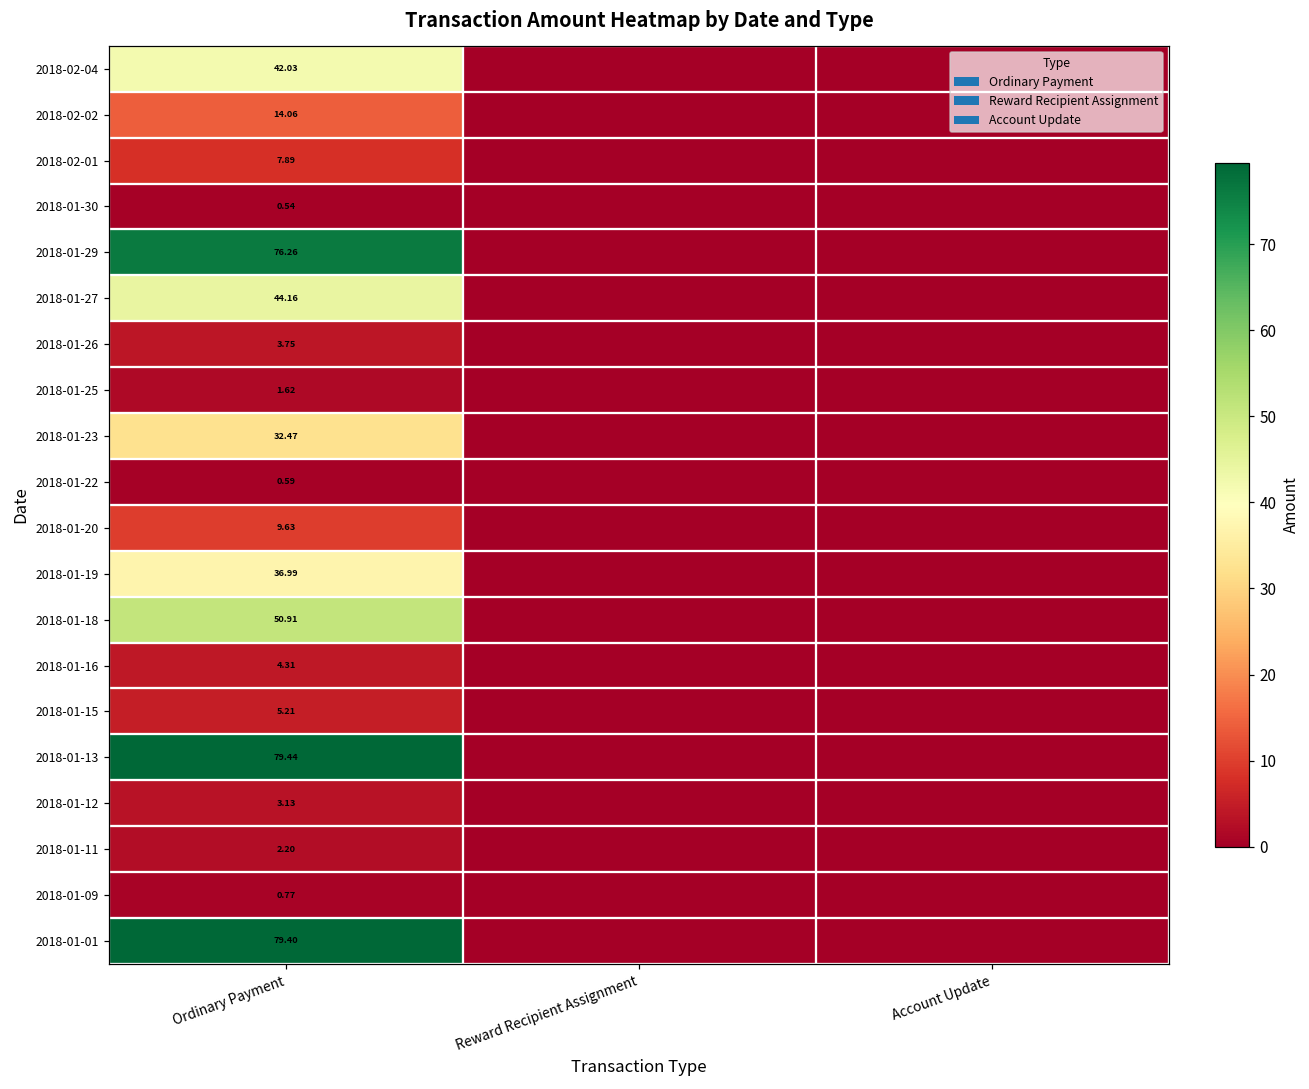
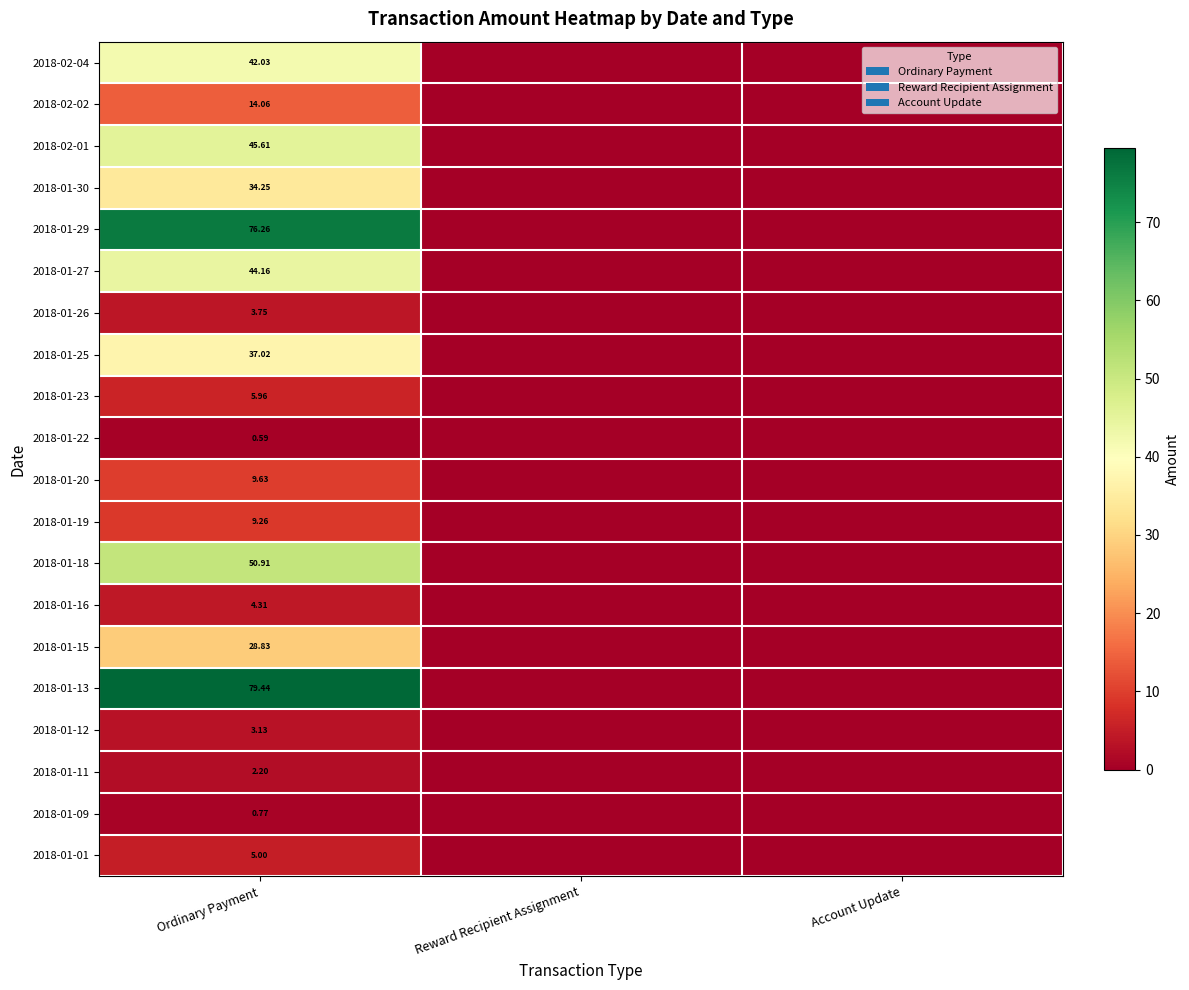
2018-02-01, Ordinary Payment: 7.89 -> 45.61
2018-01-30, Ordinary Payment: 0.54 -> 34.25
2018-01-25, Ordinary Payment: 1.62 -> 37.02
2018-01-23, Ordinary Payment: 32.47 -> 5.96
2018-01-19, Ordinary Payment: 36.99 -> 9.26
2018-01-15, Ordinary Payment: 5.21 -> 28.83
2018-01-01, Ordinary Payment: 79.40 -> 5.00
